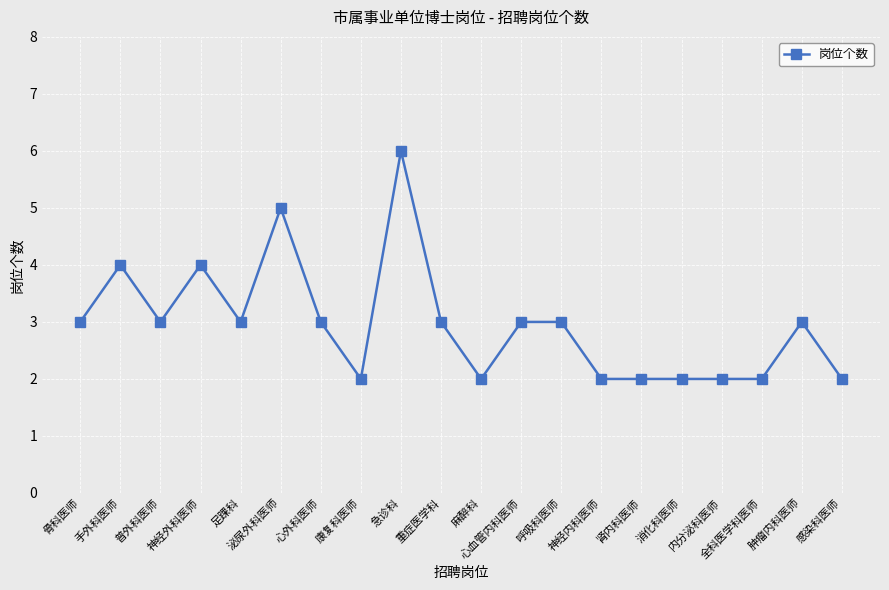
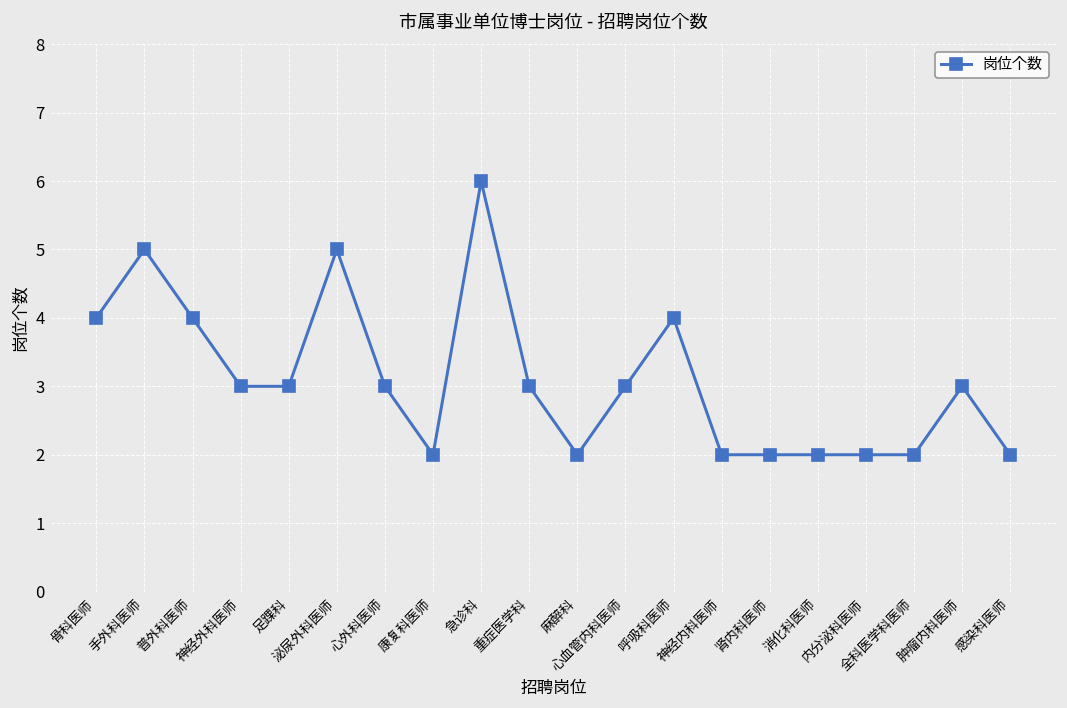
骨科医师: 3 -> 4
手外科医师: 4 -> 5
普外科医师: 3 -> 4
神经外科医师: 4 -> 3
呼吸科医师: 3 -> 4
